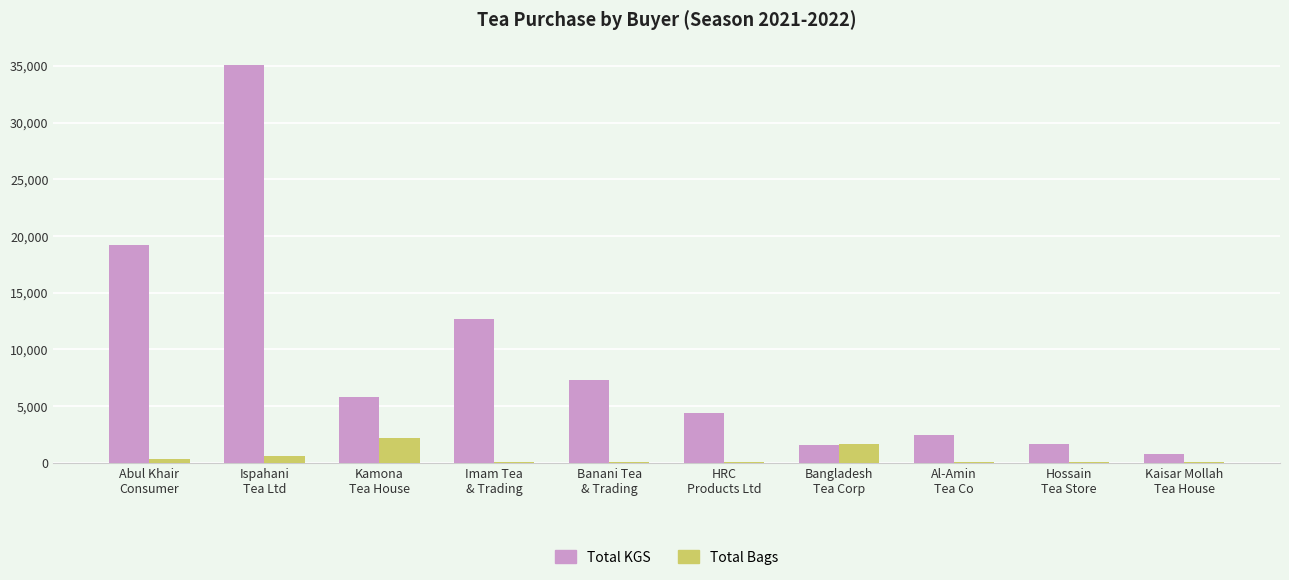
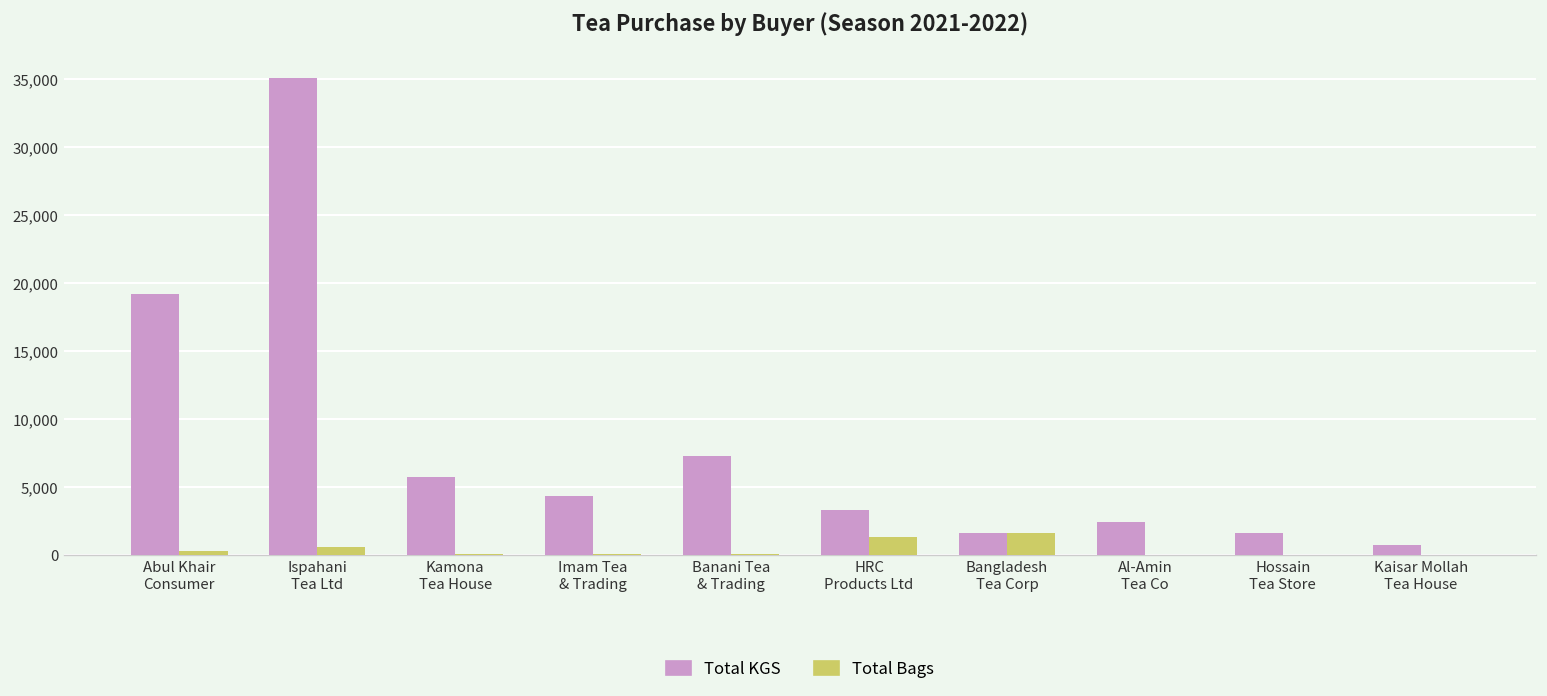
Total Bags, Kamona Tea House: 2,100 -> 100
Total KGS, Imam Tea & Trading: 12,700 -> 4,400
Total KGS, HRC Products Ltd: 4,400 -> 3,300
Total Bags, HRC Products Ltd: 100 -> 1,400
